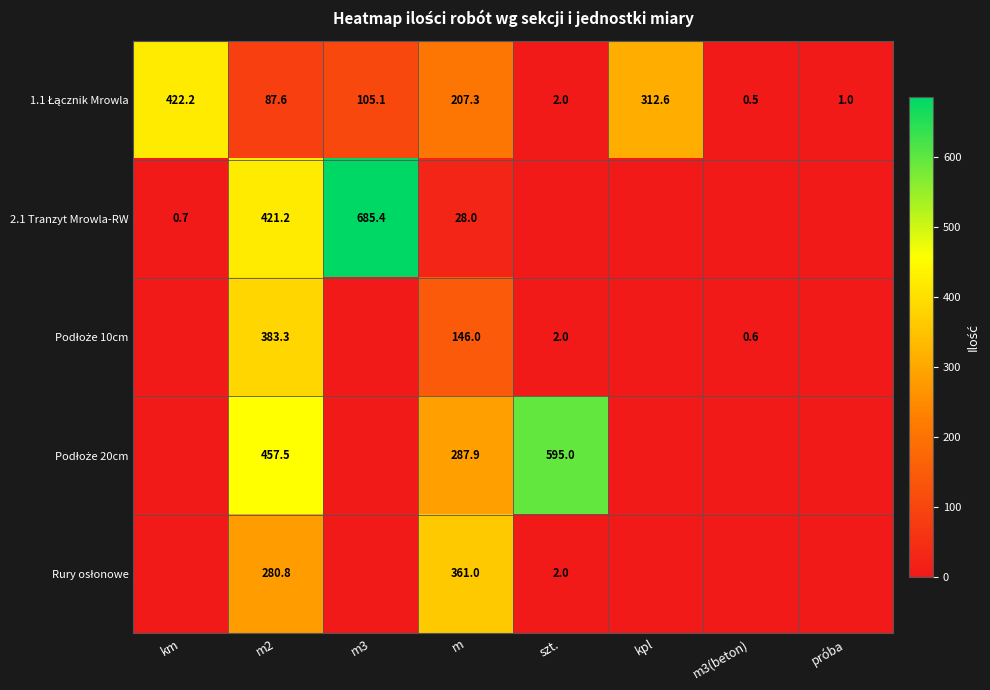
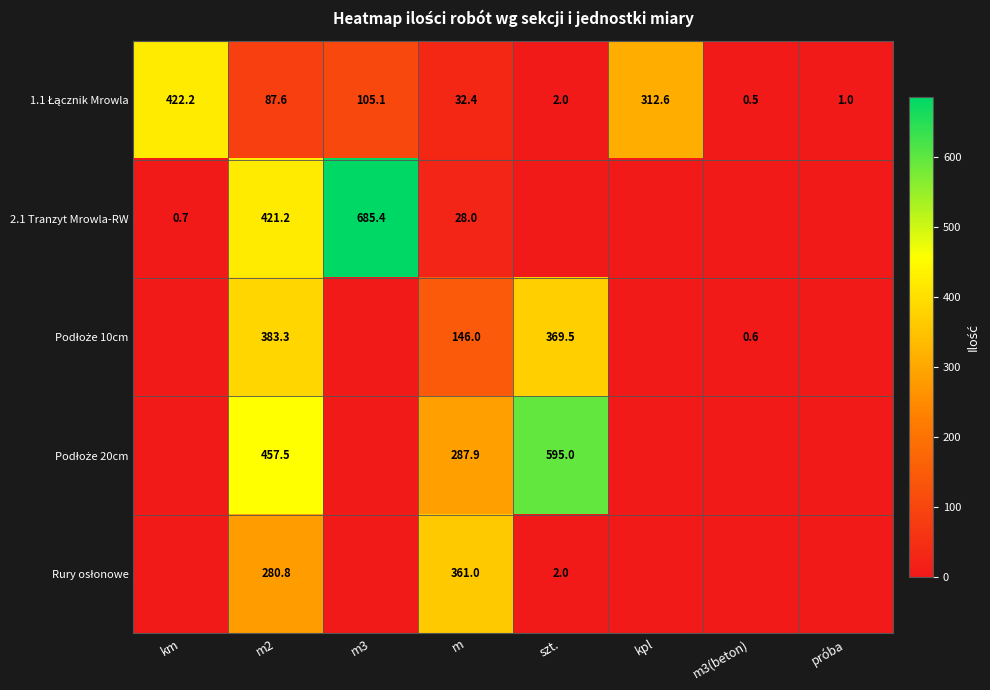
1.1 Łącznik Mrowla, m: 207.3 -> 32.4
Podłoże 10cm, szt.: 2.0 -> 369.5
